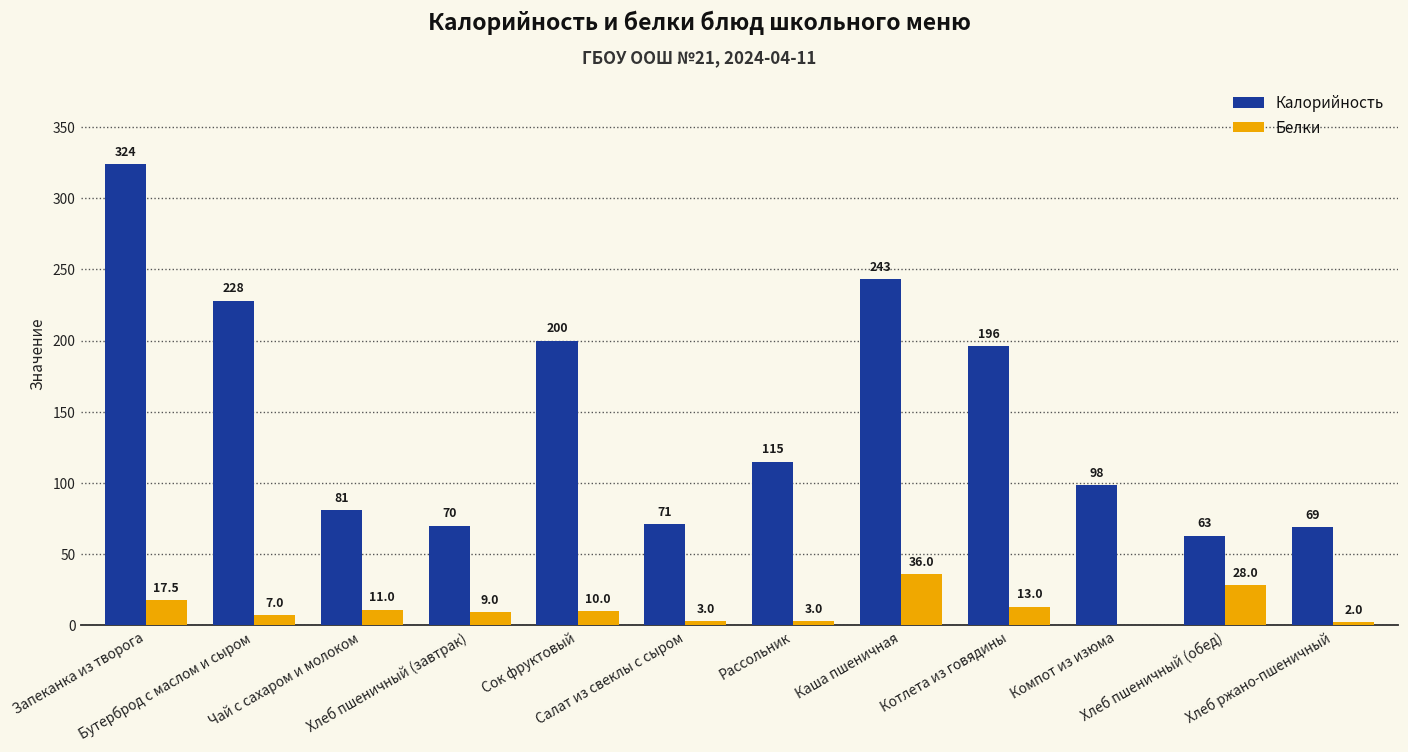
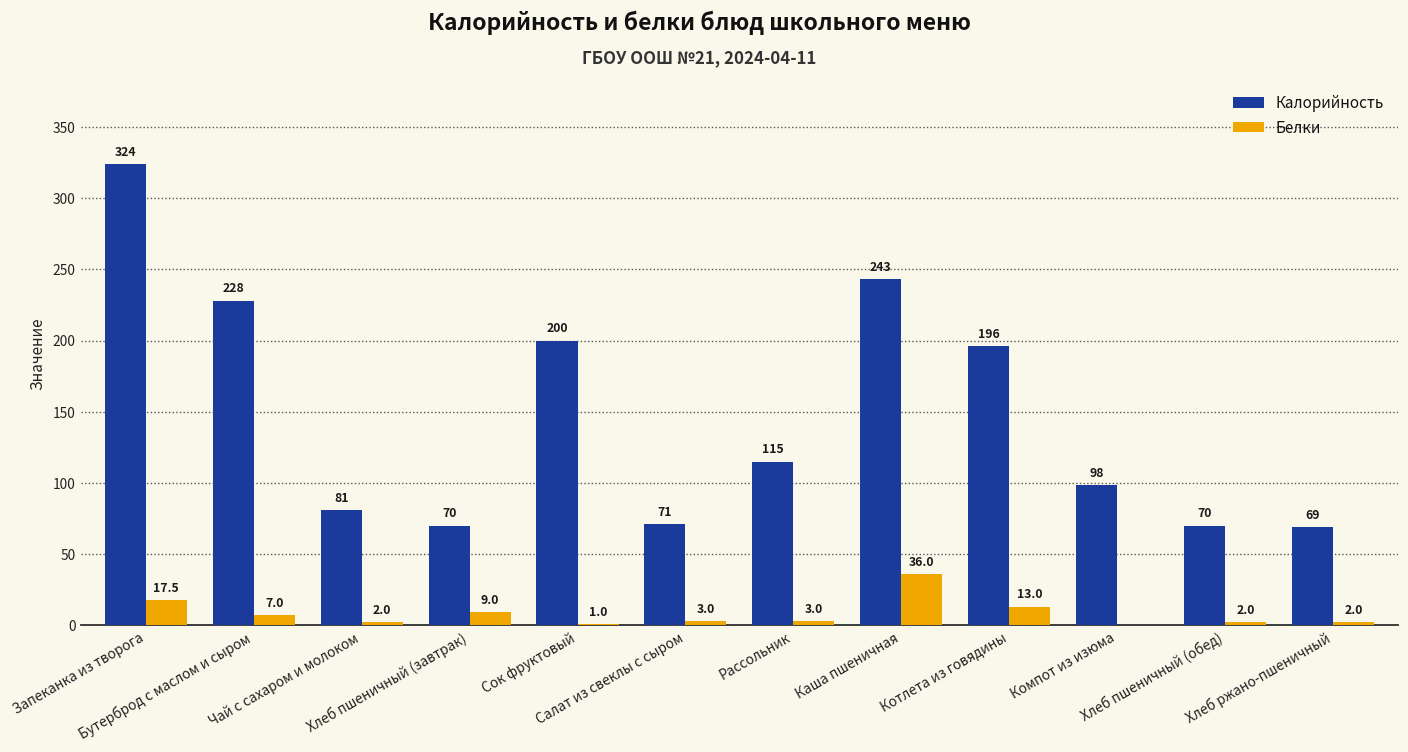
Белки, Чай с сахаром и молоком: 11.0 -> 2.0
Белки, Сок фруктовый: 10.0 -> 1.0
Калорийность, Хлеб пшеничный (обед): 63 -> 70
Белки, Хлеб пшеничный (обед): 28.0 -> 2.0
